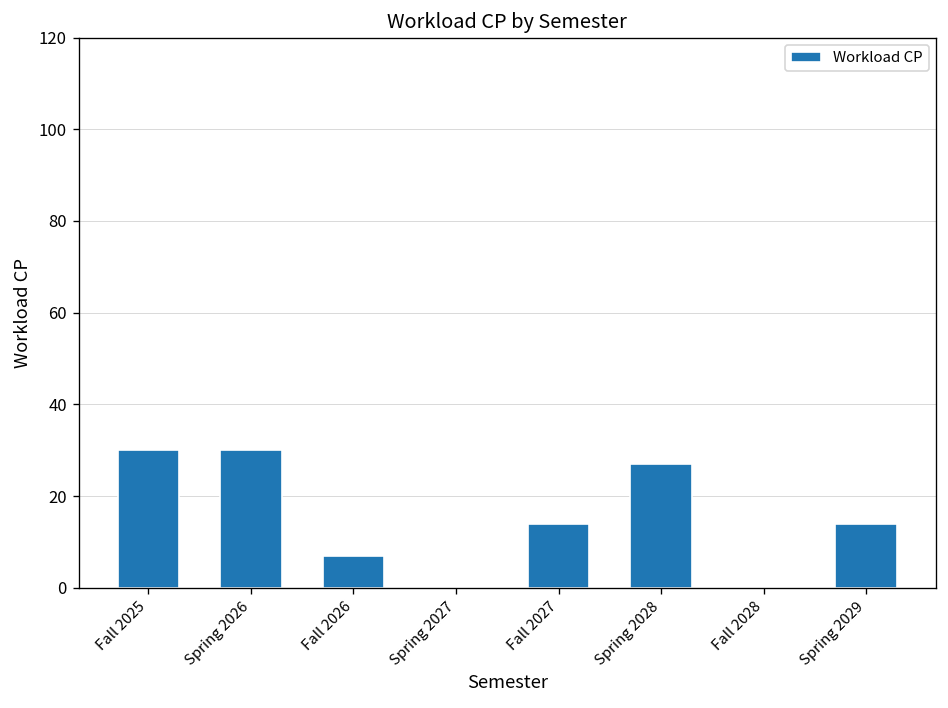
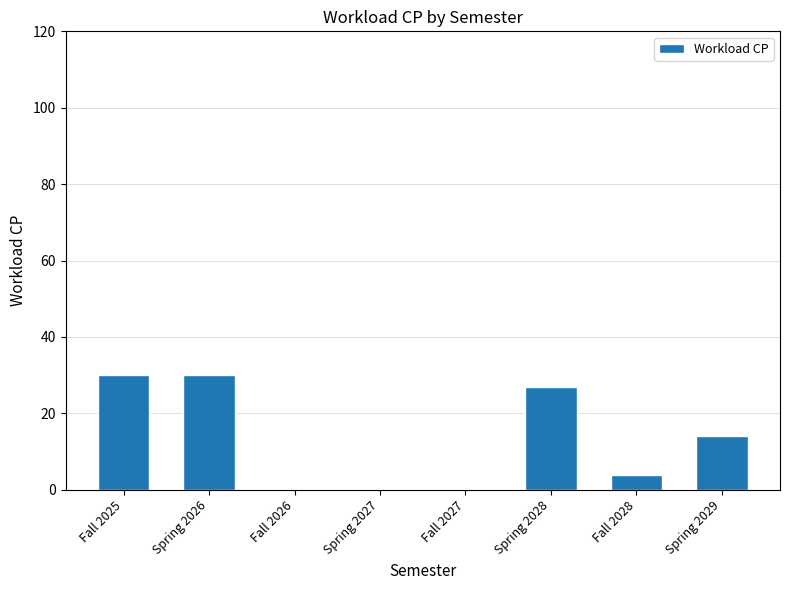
Fall 2026: 7 -> 0
Fall 2027: 14 -> 0
Fall 2028: 0 -> 4
